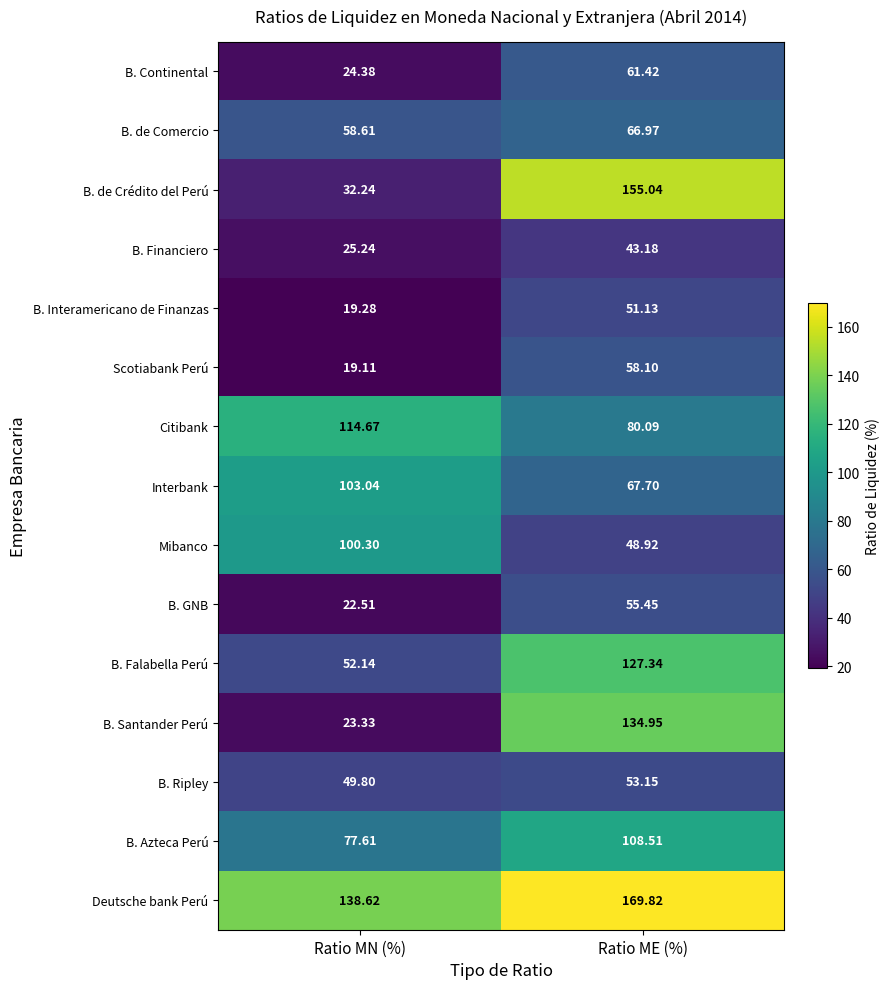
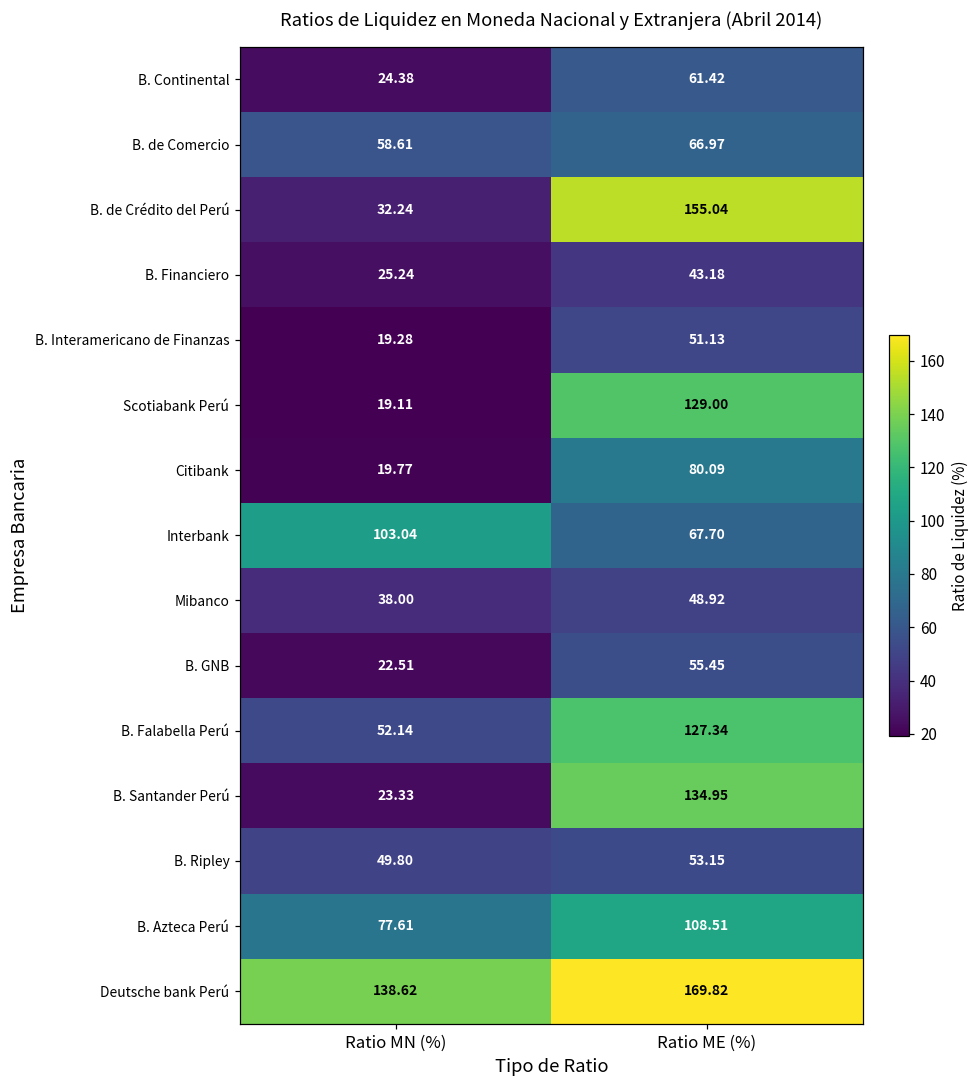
Scotiabank Perú, Ratio ME (%): 58.10 -> 129.00
Citibank, Ratio MN (%): 114.67 -> 19.77
Mibanco, Ratio MN (%): 100.30 -> 38.00
